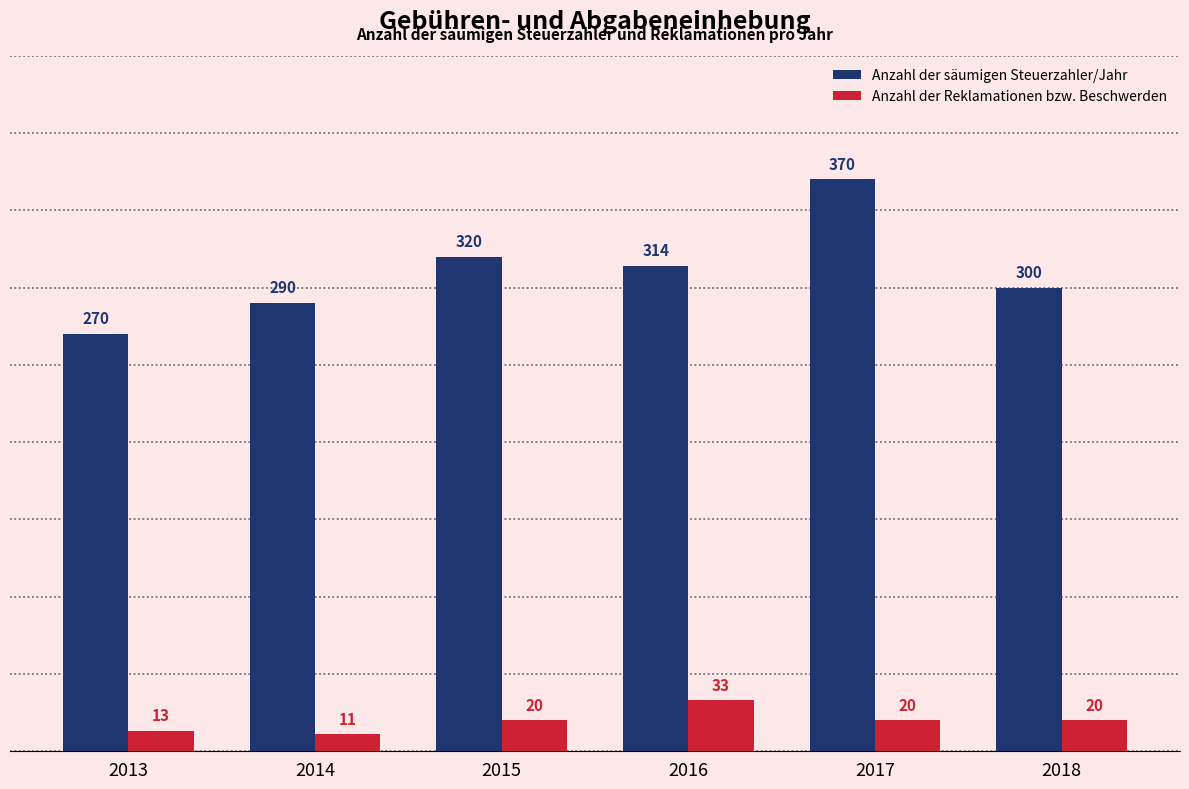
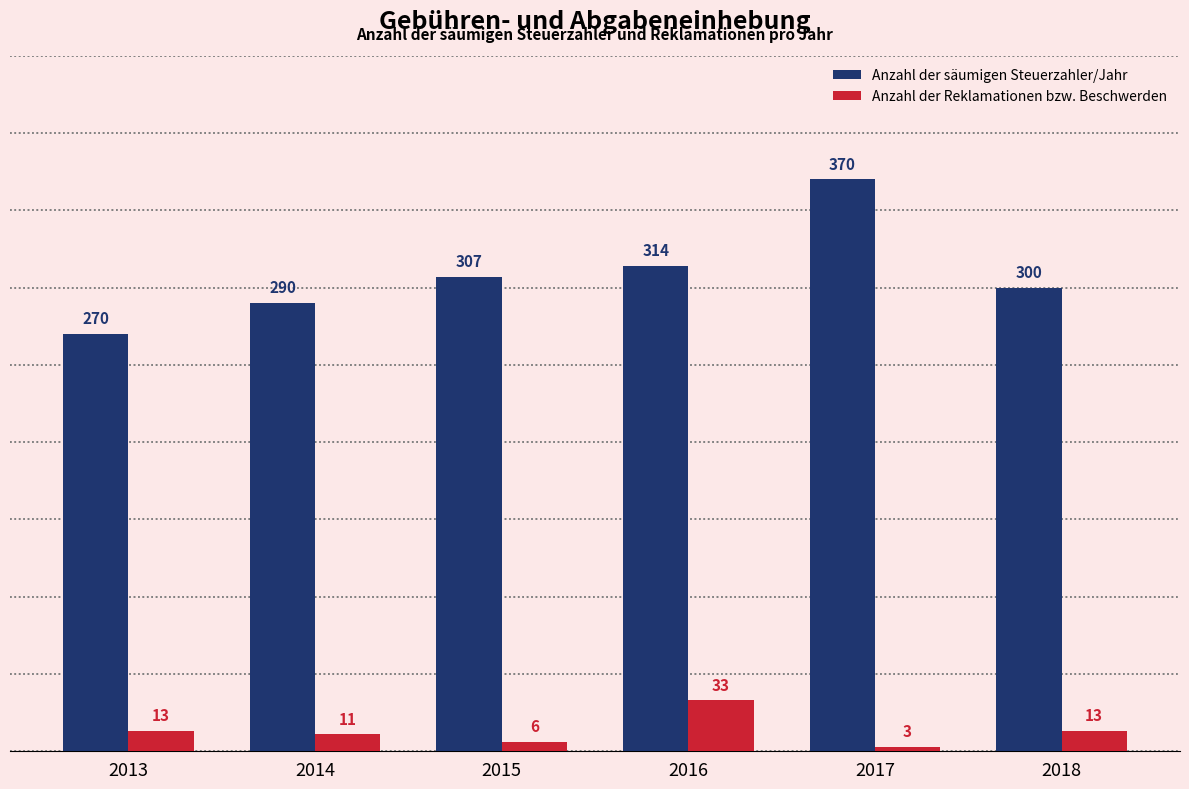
Anzahl der säumigen Steuerzahler/Jahr, 2015: 320 -> 307
Anzahl der Reklamationen bzw. Beschwerden, 2015: 20 -> 6
Anzahl der Reklamationen bzw. Beschwerden, 2017: 20 -> 3
Anzahl der Reklamationen bzw. Beschwerden, 2018: 20 -> 13
